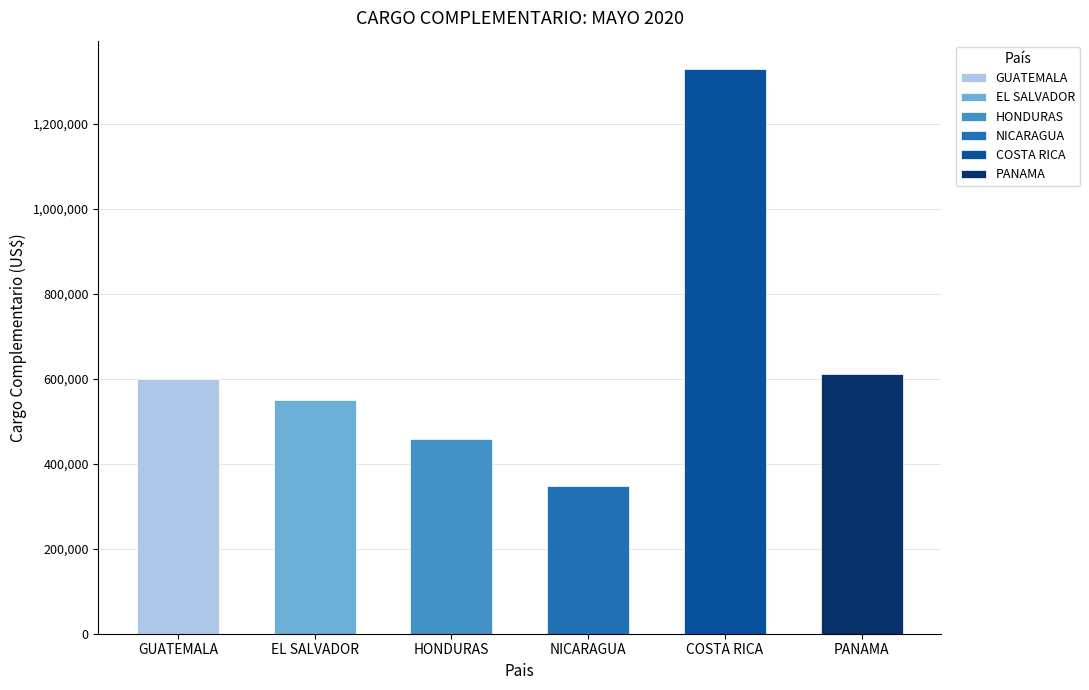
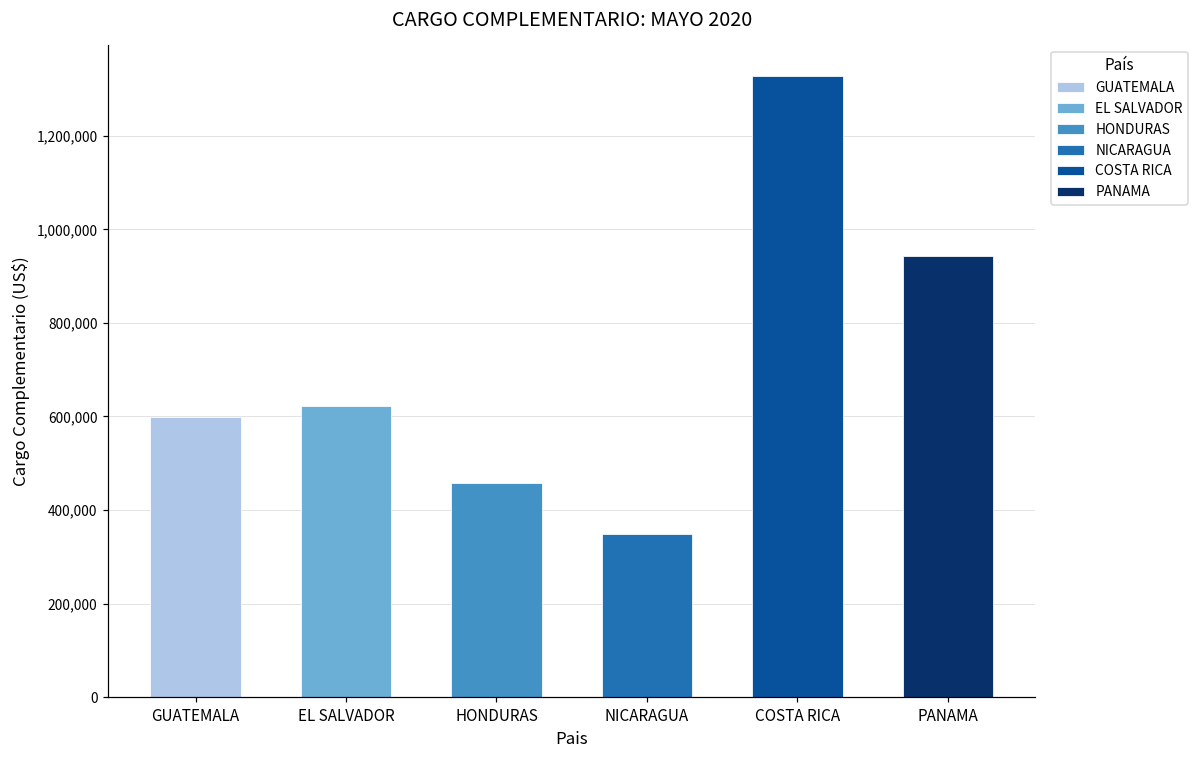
EL SALVADOR: 550,000 -> 620,000
PANAMA: 610,000 -> 940,000
